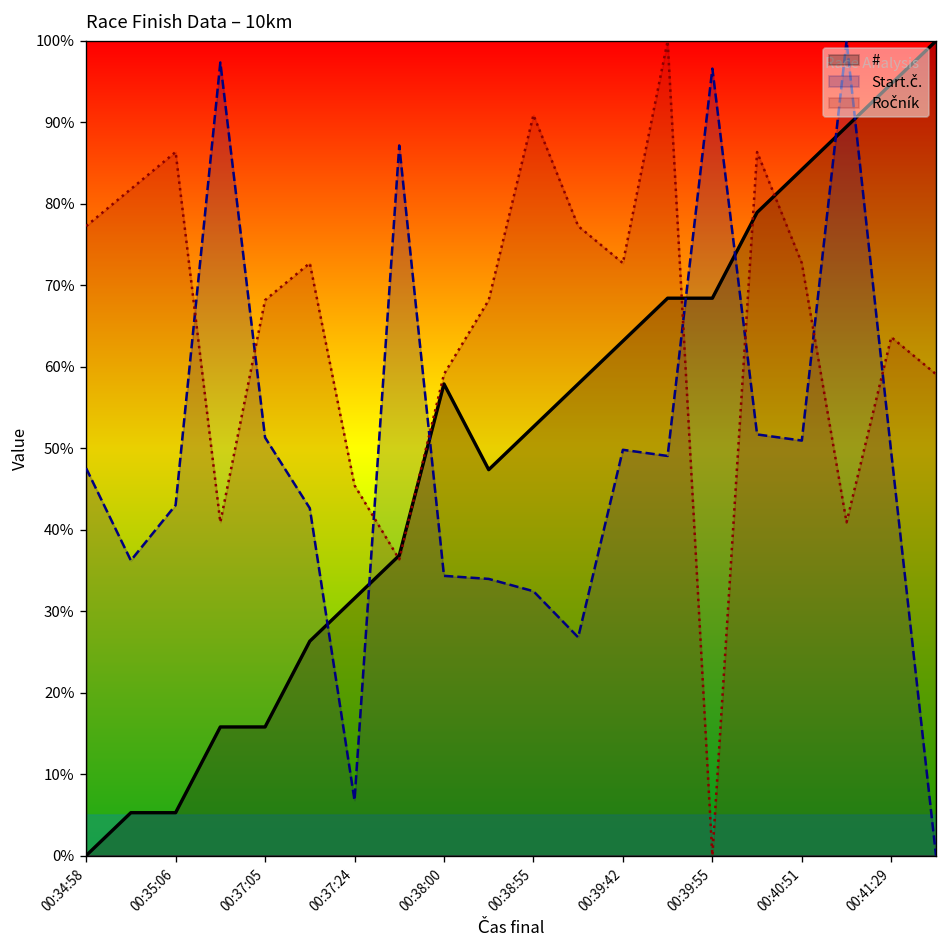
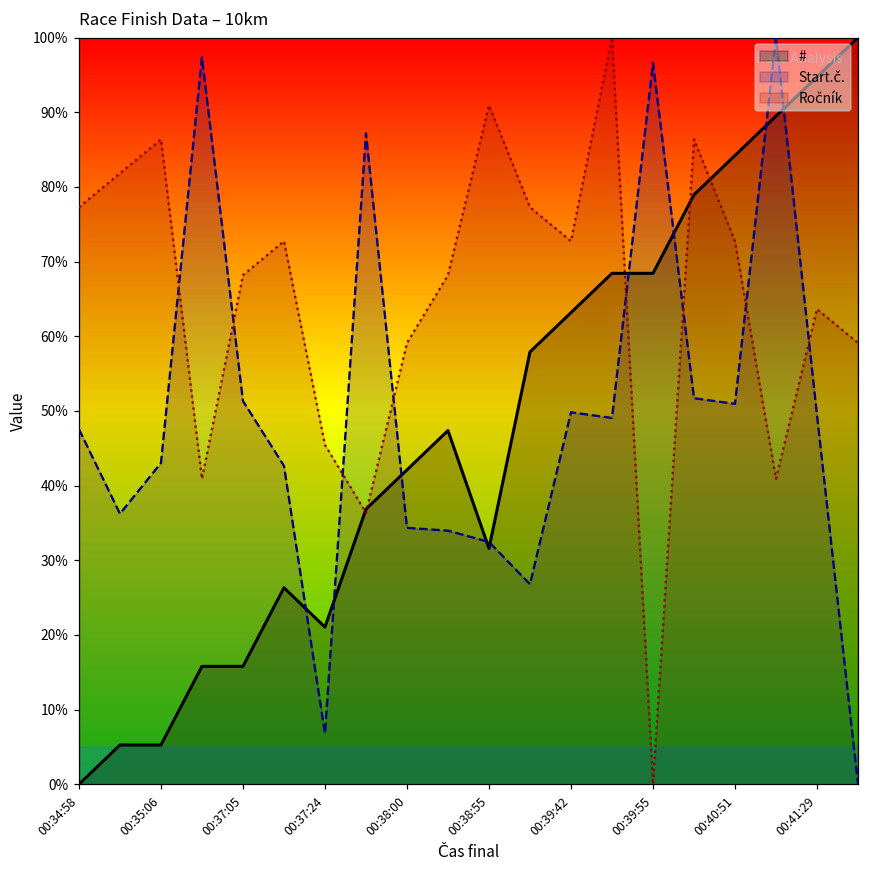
#, 00:37:24: 32% -> 21%
#, 00:38:00: 58% -> 42%
#, 00:38:55: 53% -> 32%
